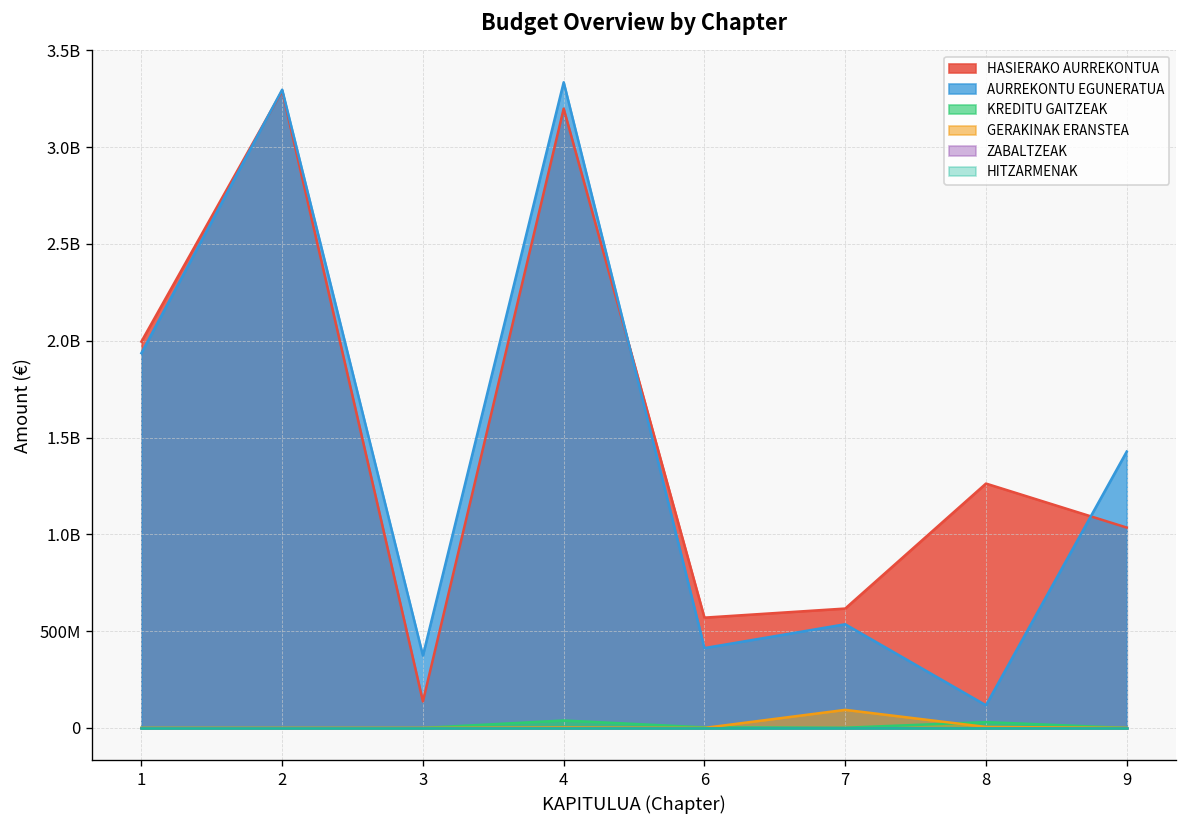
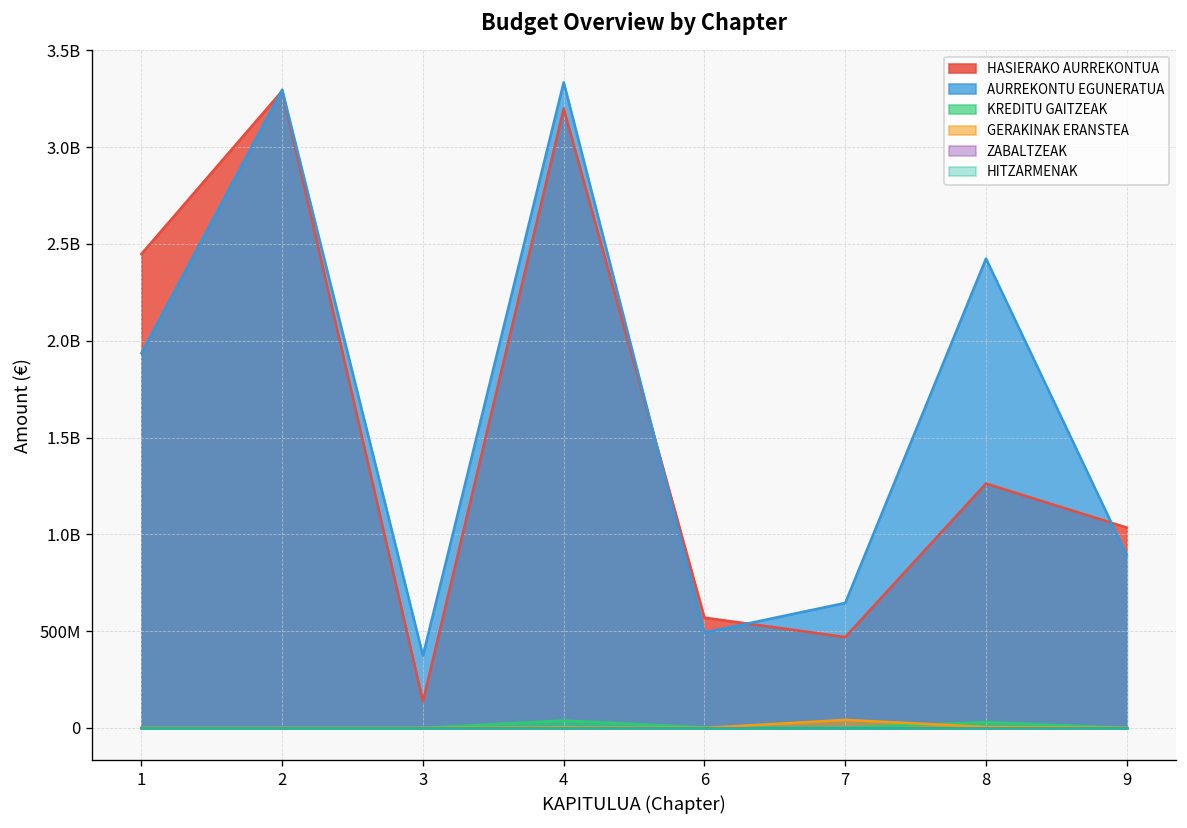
HASIERAKO AURREKONTUA, 1: 2000000000 -> 2450000000
AURREKONTU EGUNERATUA, 6: 410000000 -> 490000000
HASIERAKO AURREKONTUA, 7: 620000000 -> 470000000
AURREKONTU EGUNERATUA, 7: 540000000 -> 650000000
GERAKINAK ERANSTEA, 7: 90000000 -> 40000000
AURREKONTU EGUNERATUA, 8: 120000000 -> 2420000000
AURREKONTU EGUNERATUA, 9: 1430000000 -> 890000000
